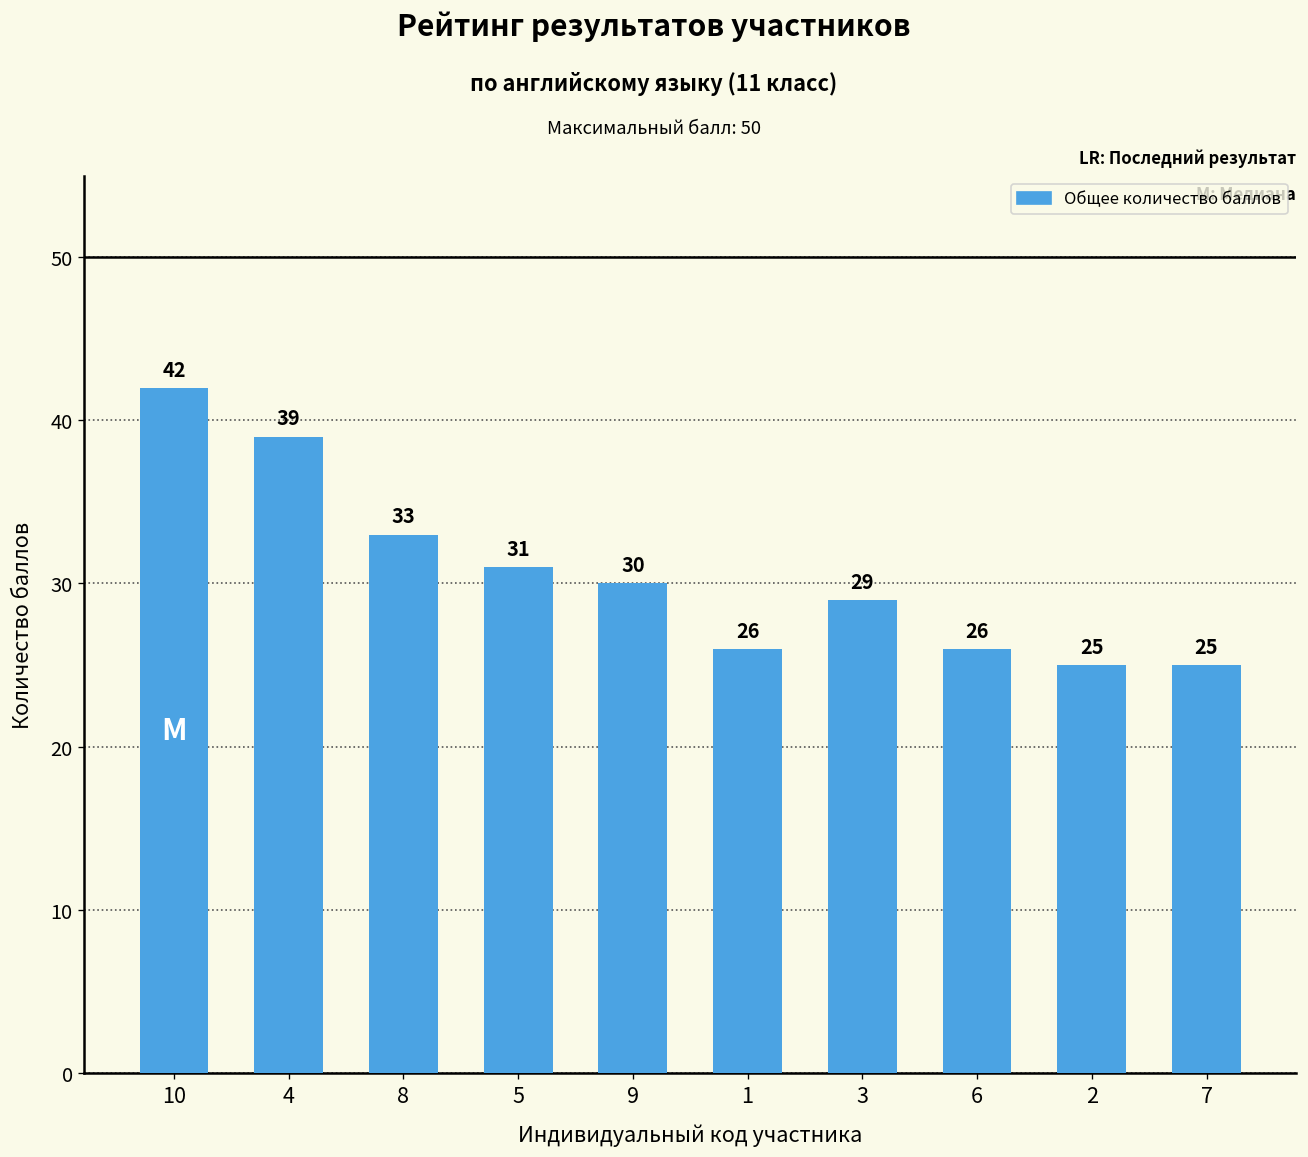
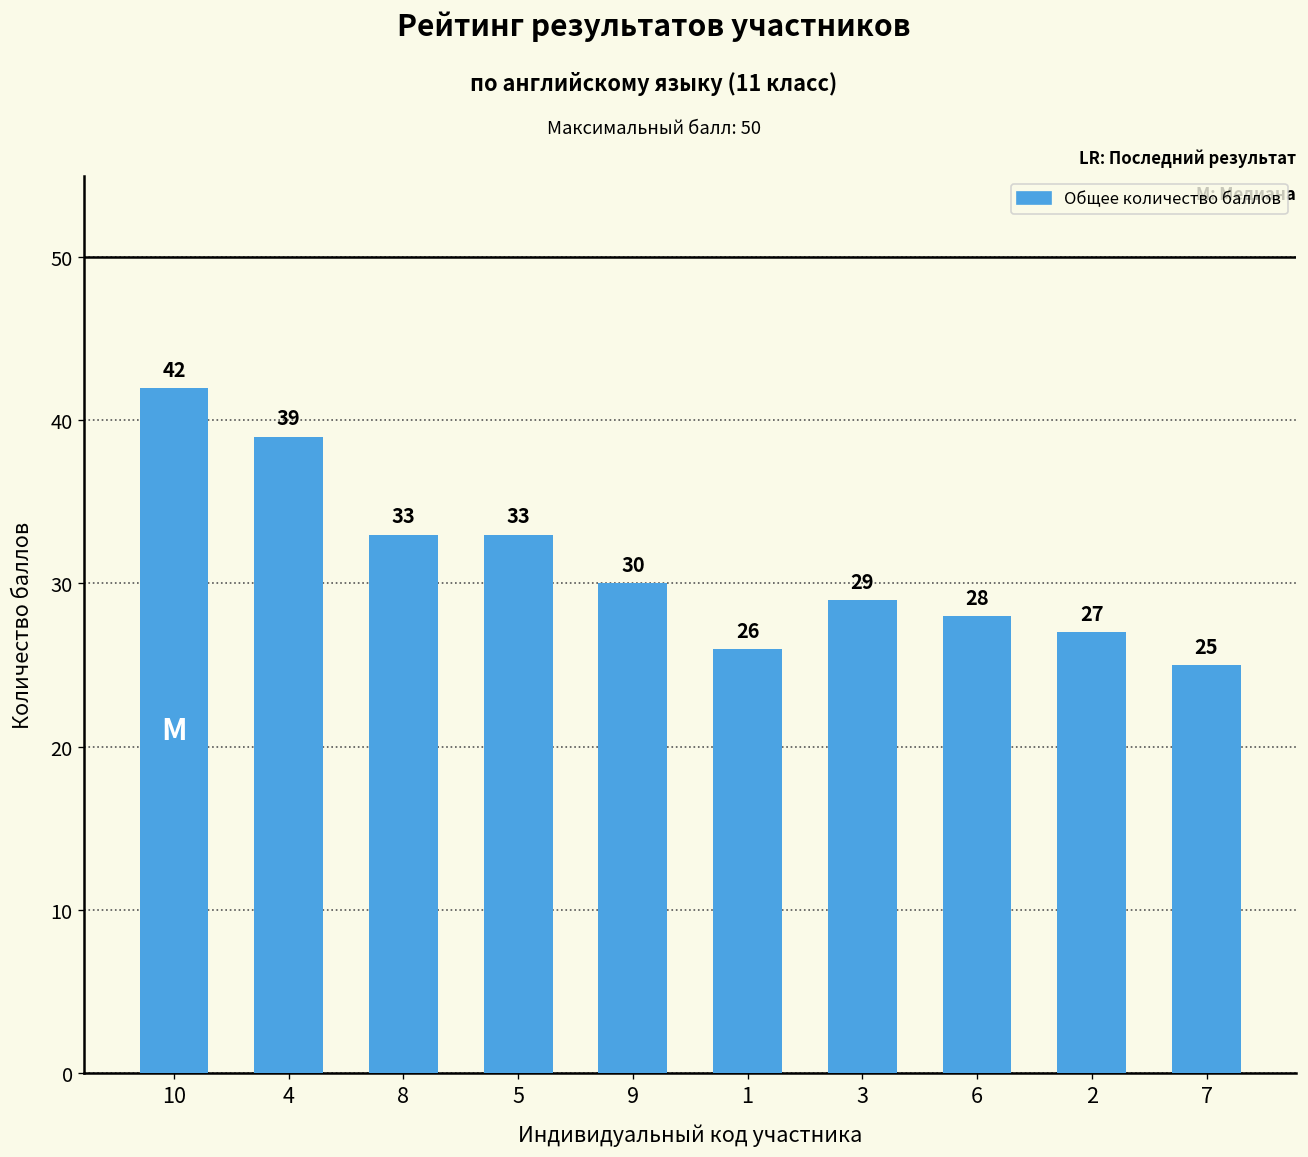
5: 31 -> 33
6: 26 -> 28
2: 25 -> 27
